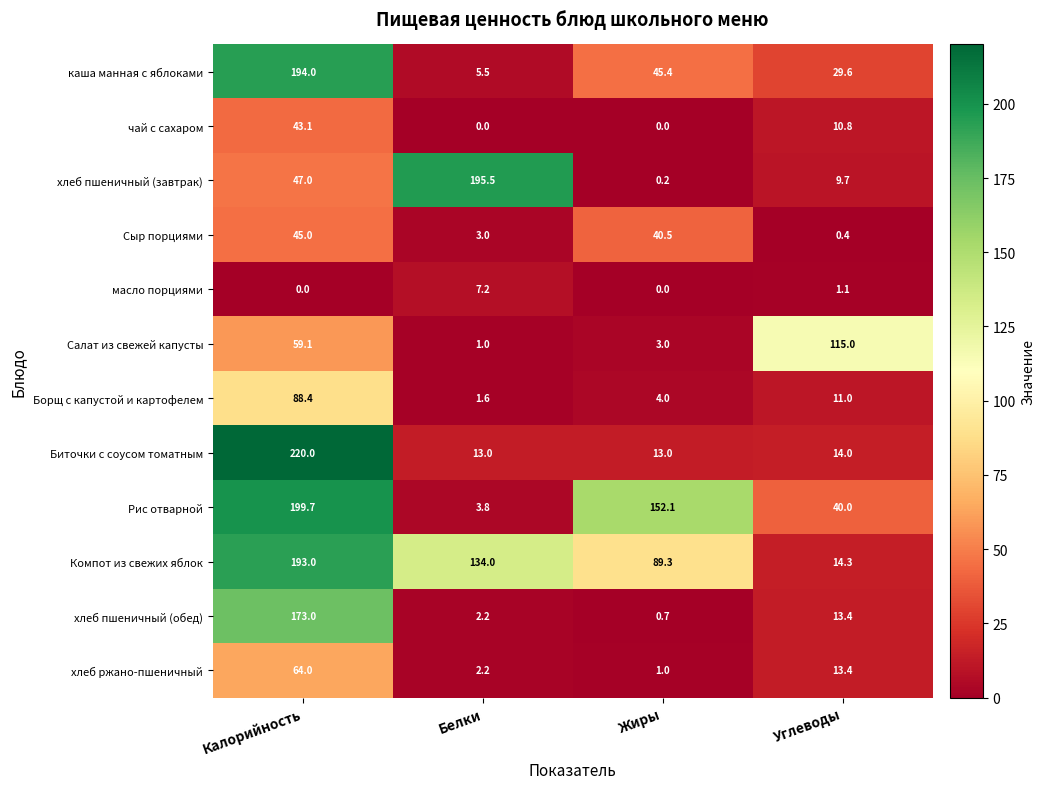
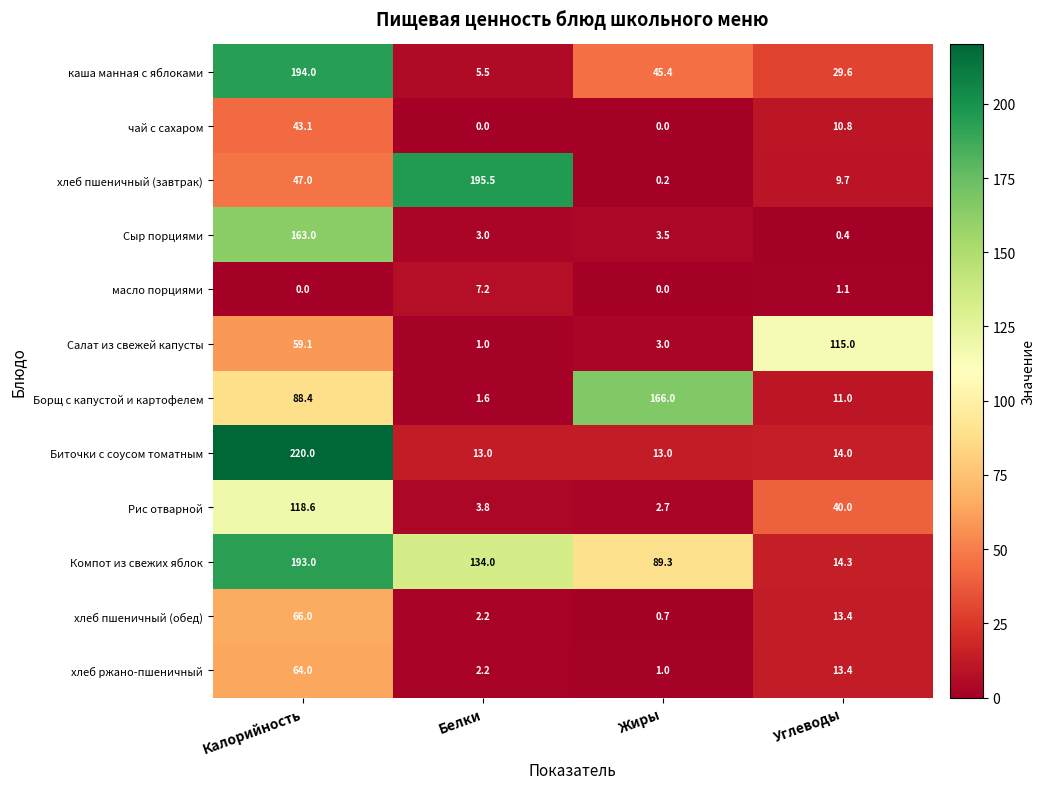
Сыр порциями, Калорийность: 45.0 -> 163.0
Сыр порциями, Жиры: 40.5 -> 3.5
Борщ с капустой и картофелем, Жиры: 4.0 -> 166.0
Рис отварной, Калорийность: 199.7 -> 118.6
Рис отварной, Жиры: 152.1 -> 2.7
хлеб пшеничный (обед), Калорийность: 173.0 -> 66.0
